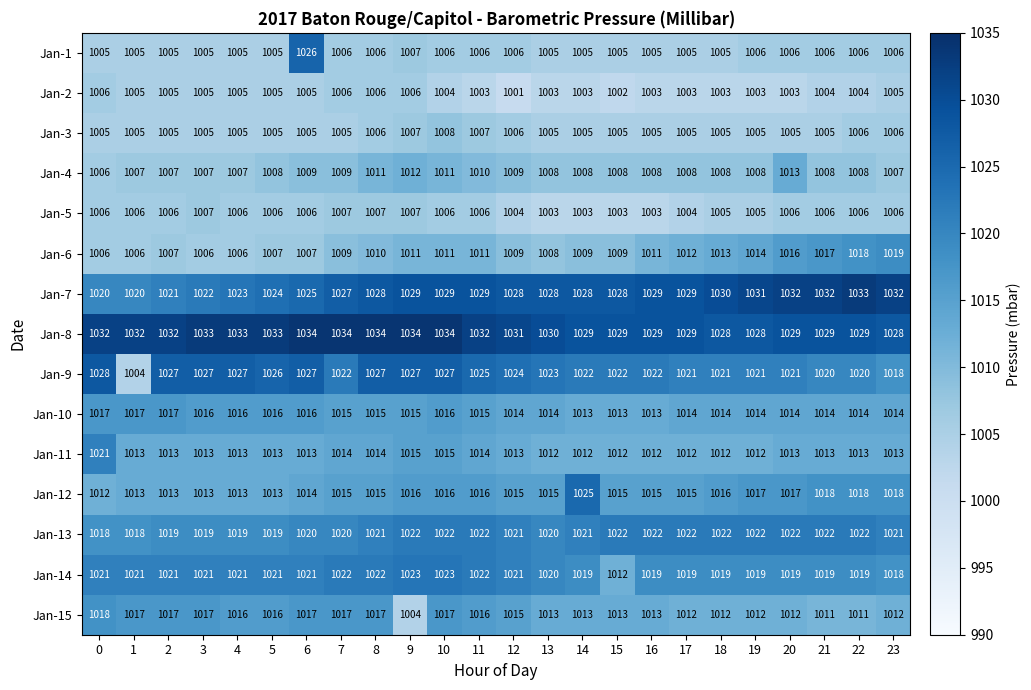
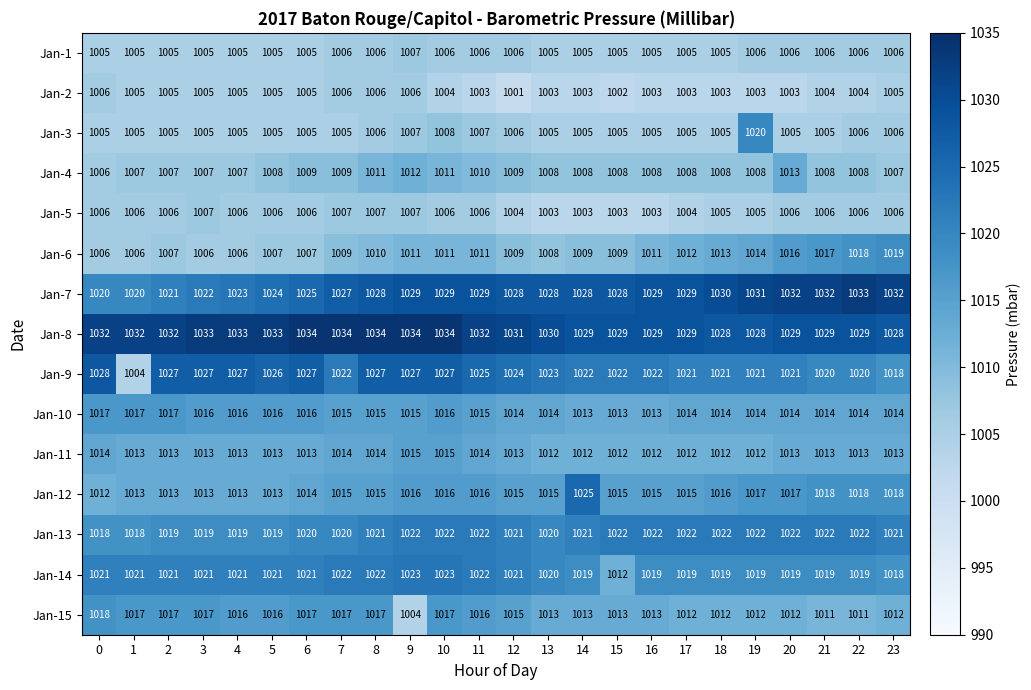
Jan-1, 6: 1026 -> 1005
Jan-3, 19: 1005 -> 1020
Jan-11, 0: 1021 -> 1014
